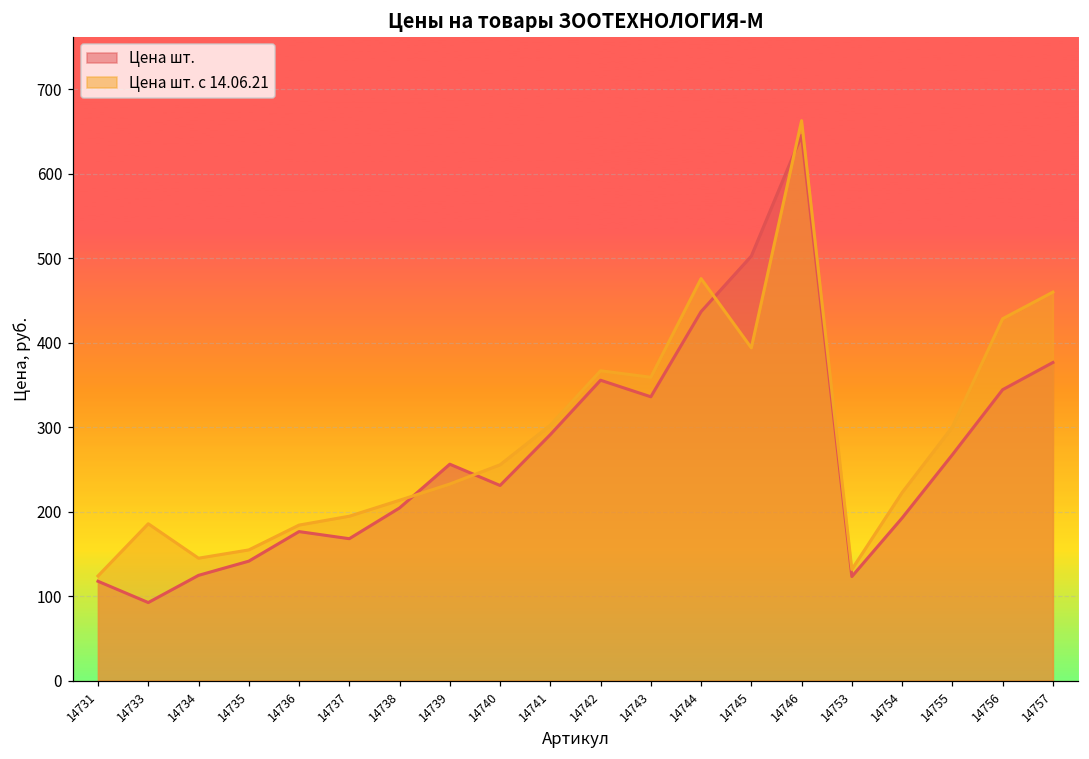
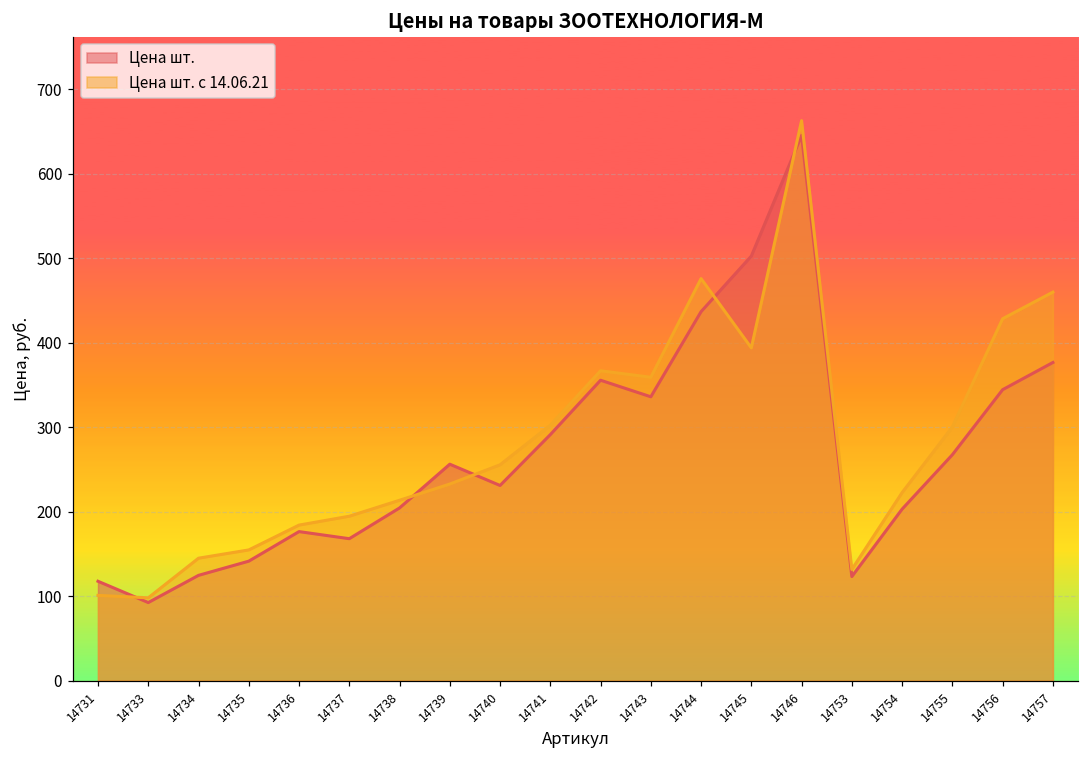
Цена шт. с 14.06.21, 14731: 120 -> 100
Цена шт. с 14.06.21, 14733: 190 -> 100
Цена шт., 14754: 190 -> 200
